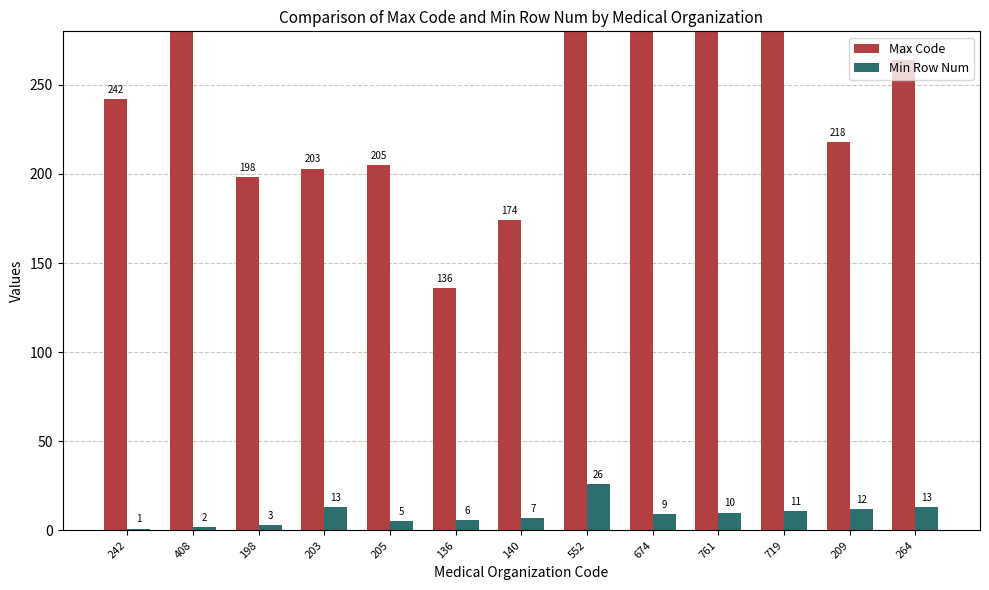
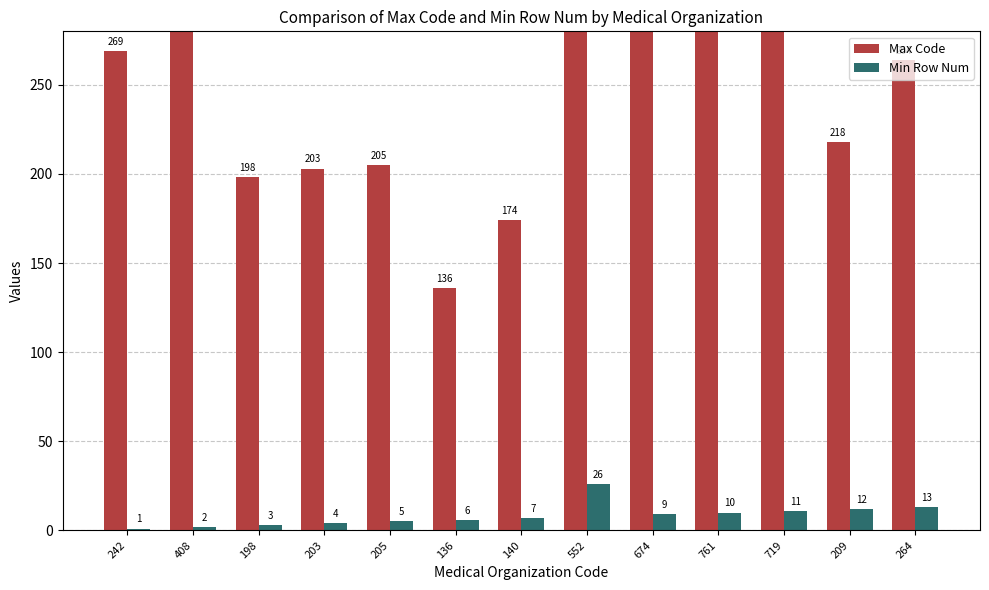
Max Code, 242: 242 -> 269
Min Row Num, 203: 13 -> 4
